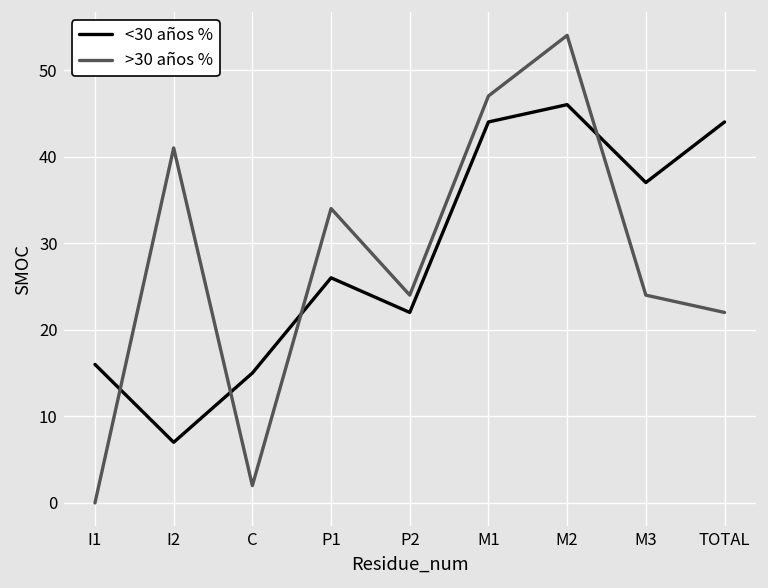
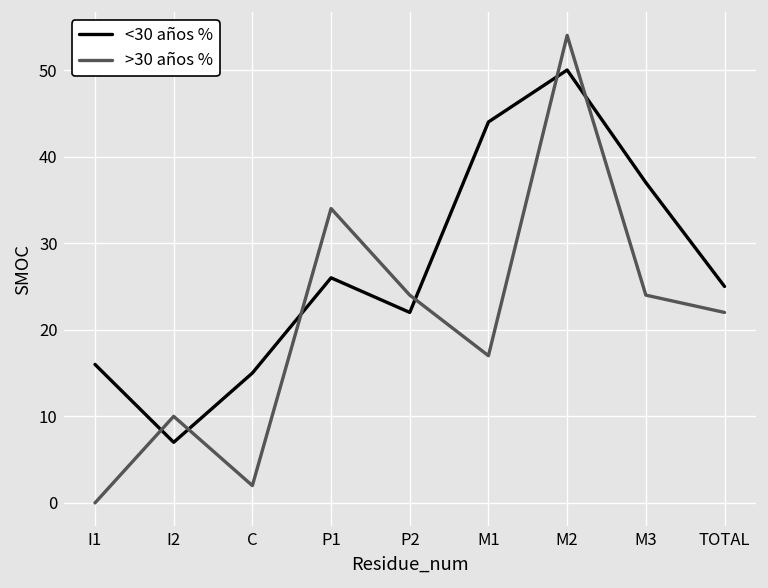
>30 años %, I2: 41 -> 10
>30 años %, M1: 47 -> 17
<30 años %, M2: 46 -> 50
<30 años %, TOTAL: 44 -> 25
